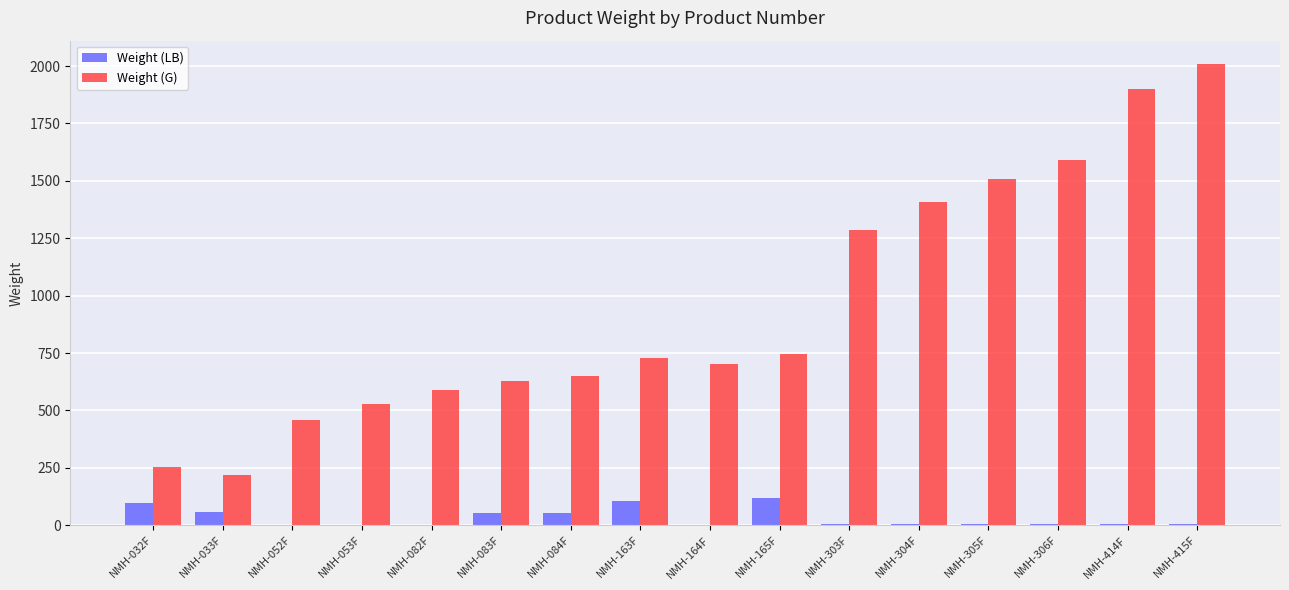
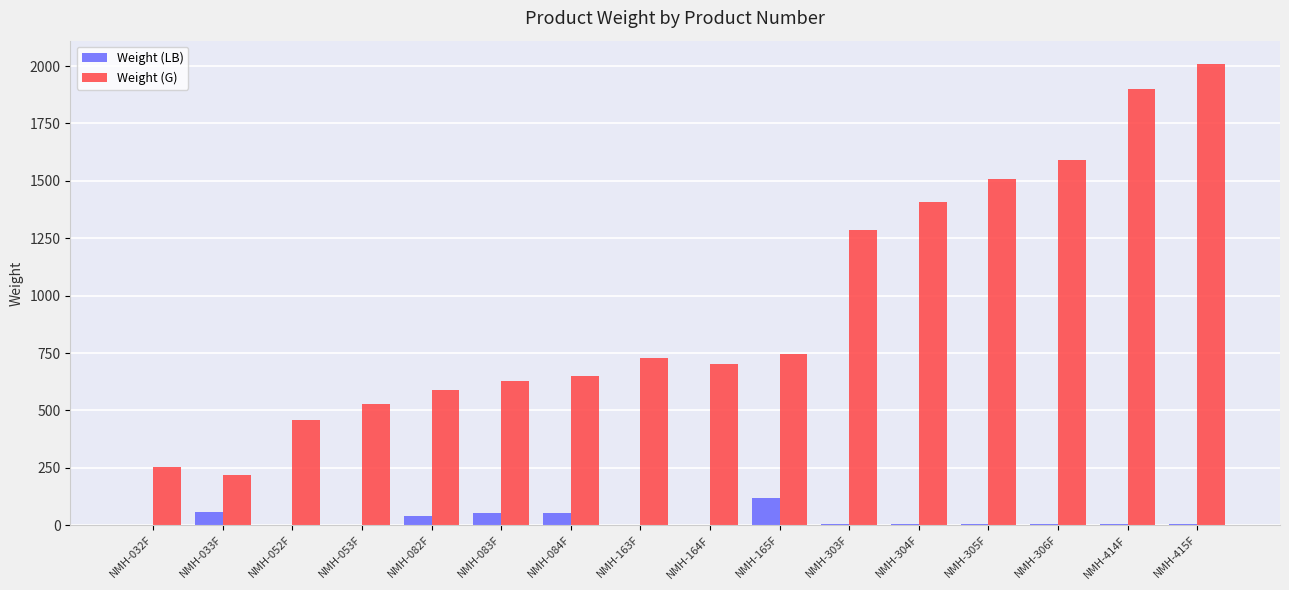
Weight (LB), NMH-032F: 100 -> 0
Weight (LB), NMH-082F: 0 -> 40
Weight (LB), NMH-163F: 110 -> 0
